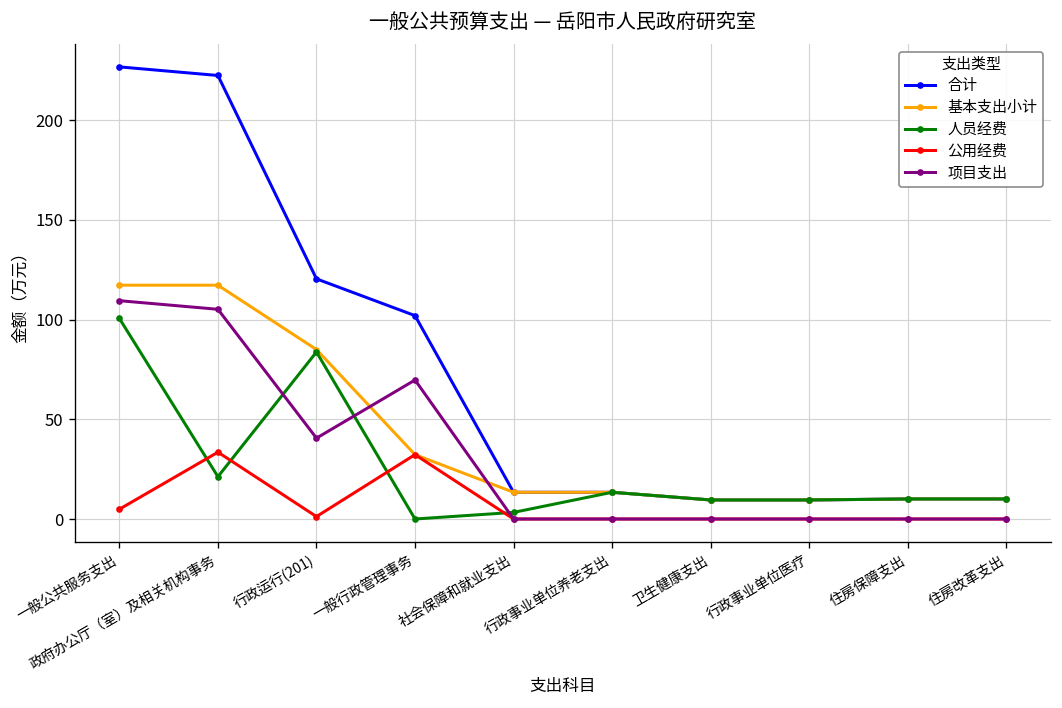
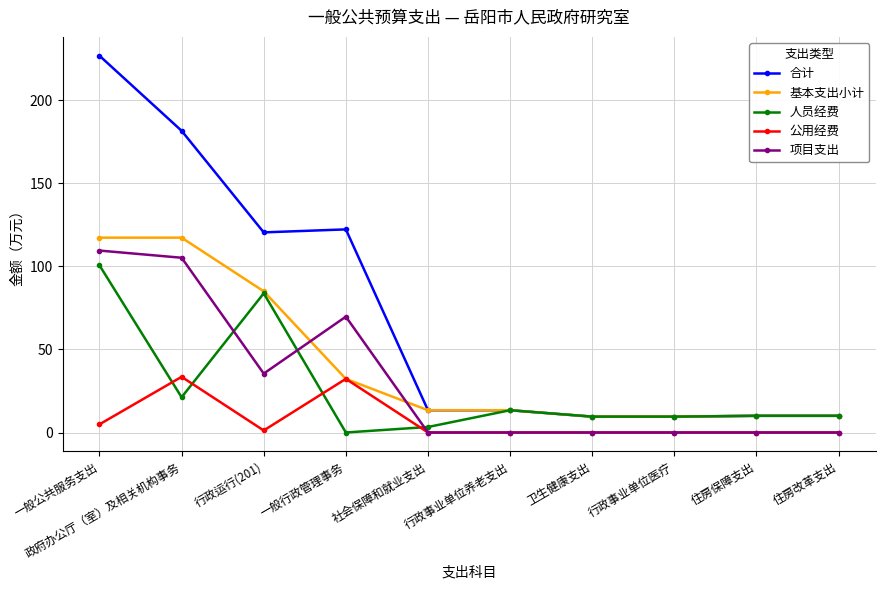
合计, 政府办公厅（室）及相关机构事务: 222 -> 182
项目支出, 行政运行(201): 41 -> 35
合计, 一般行政管理事务: 102 -> 122
